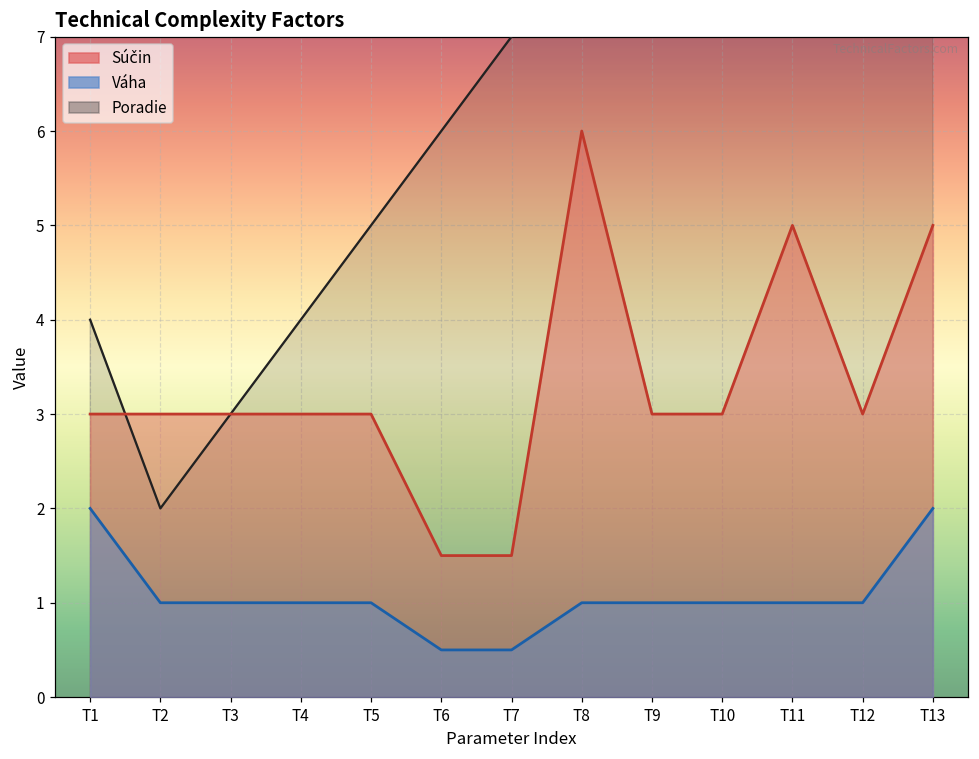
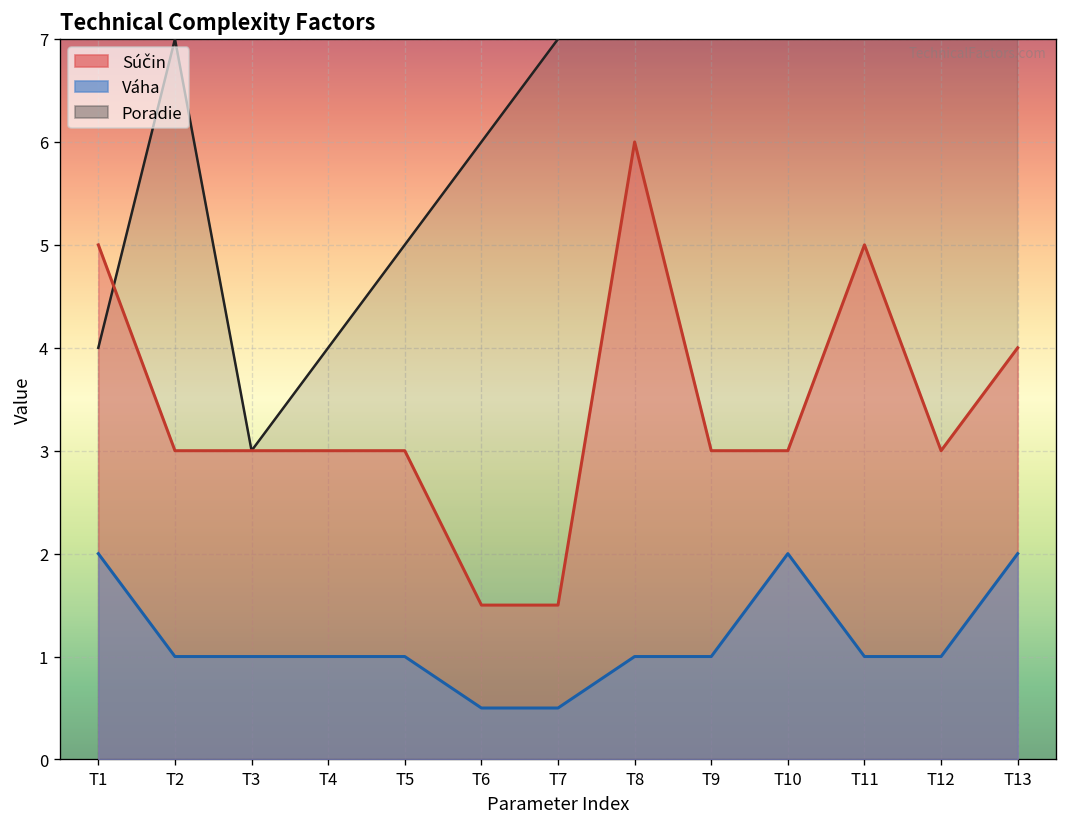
Súčin, T1: 3 -> 5
Poradie, T2: 2 -> 7
Váha, T10: 1 -> 2
Súčin, T13: 5 -> 4
